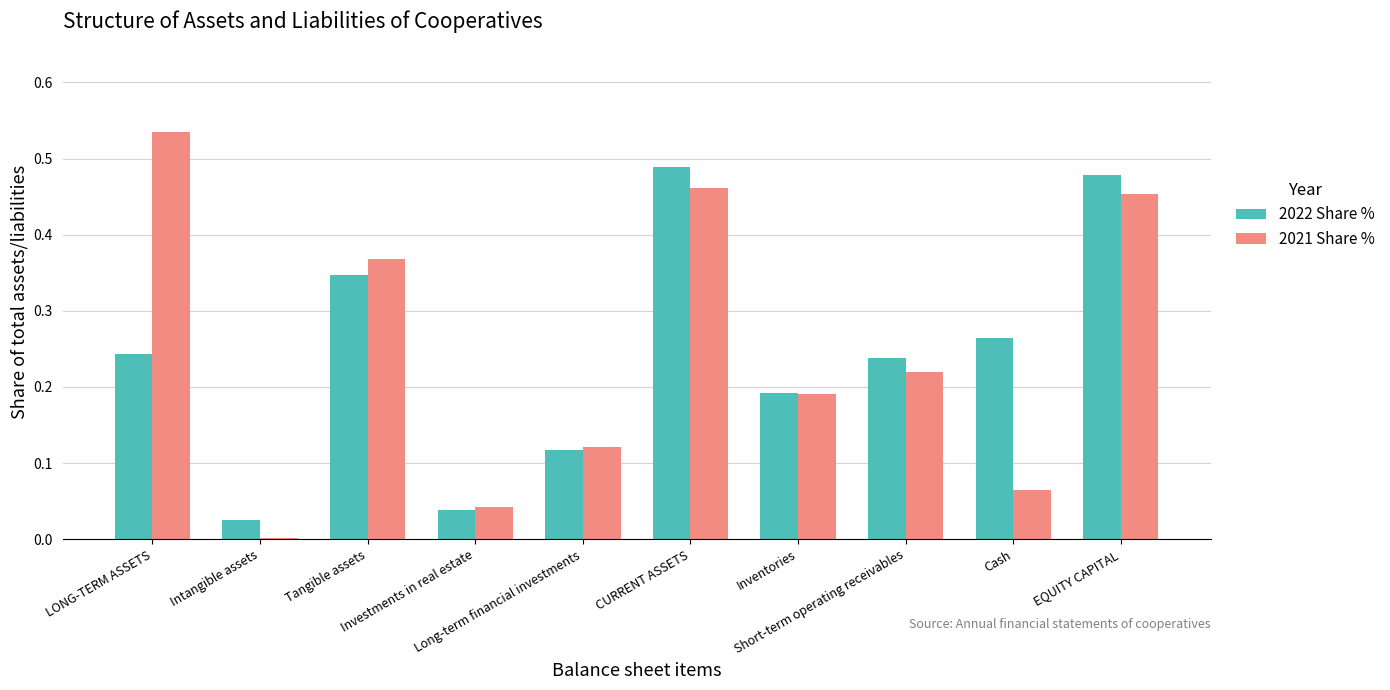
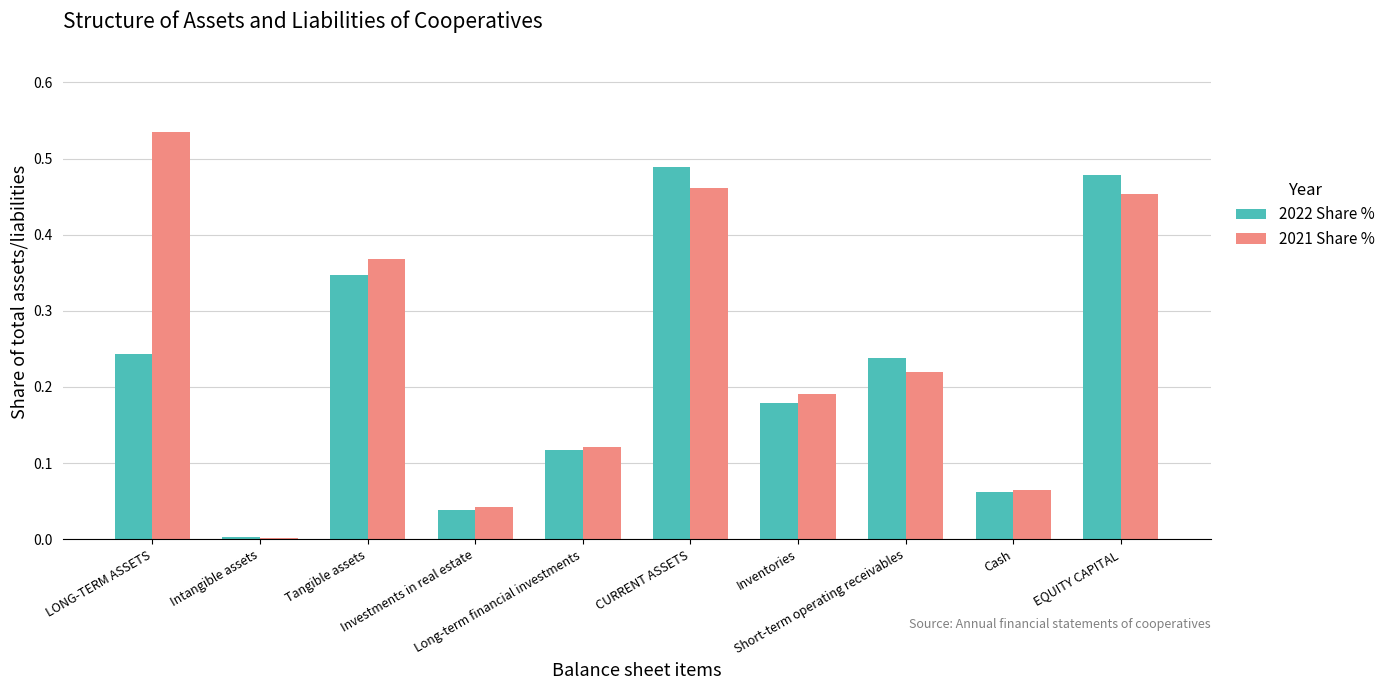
2022 Share %, Intangible assets: 0.03 -> 0.00
2022 Share %, Inventories: 0.19 -> 0.18
2022 Share %, Cash: 0.26 -> 0.06
